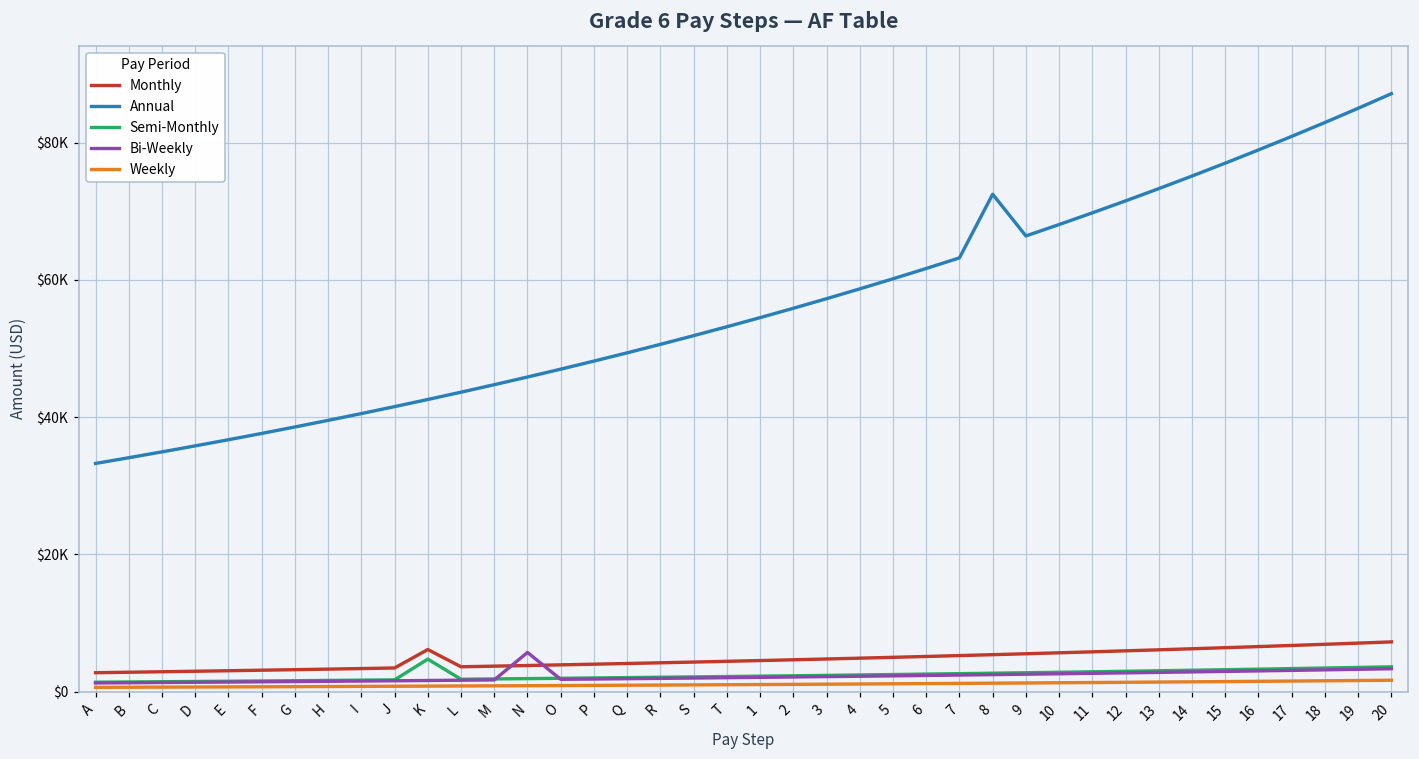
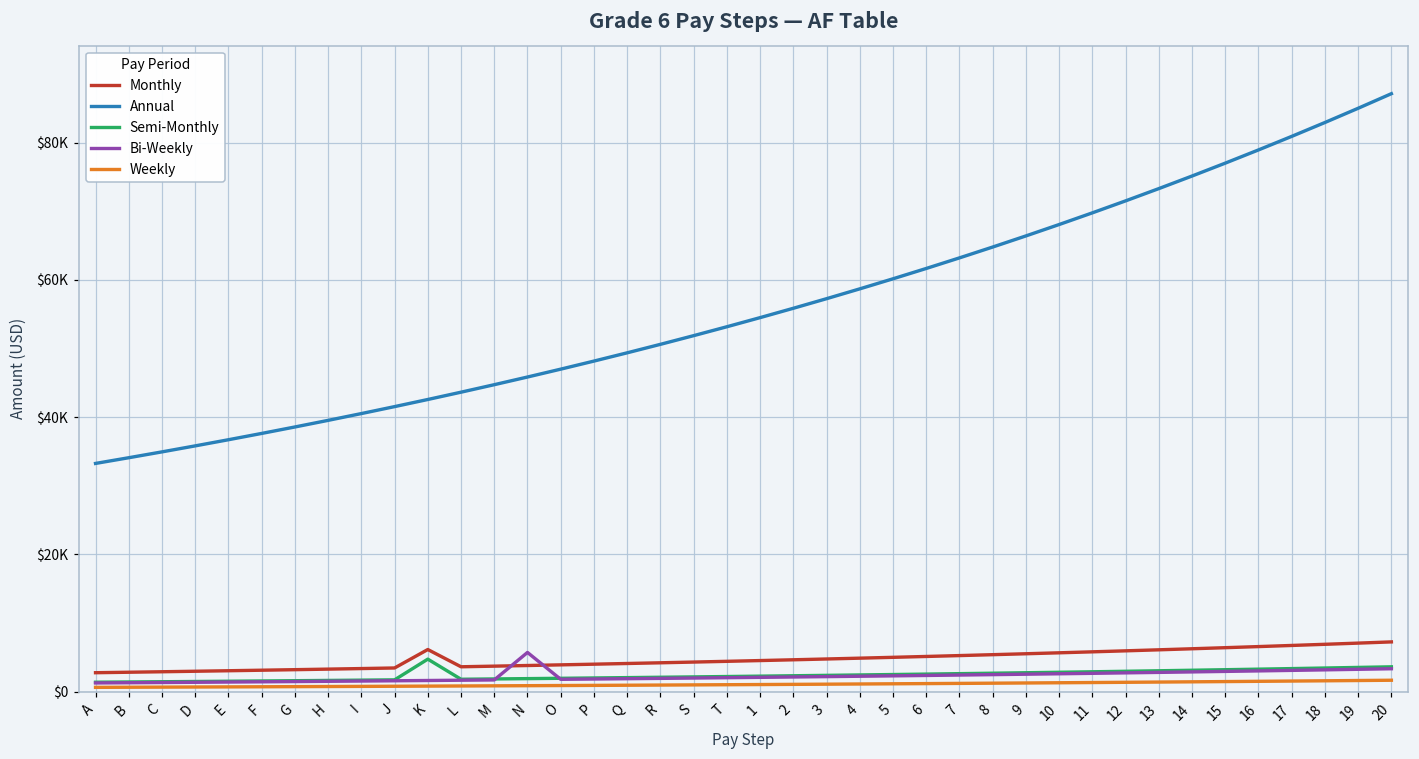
Annual, 8: $72000 -> $65000
